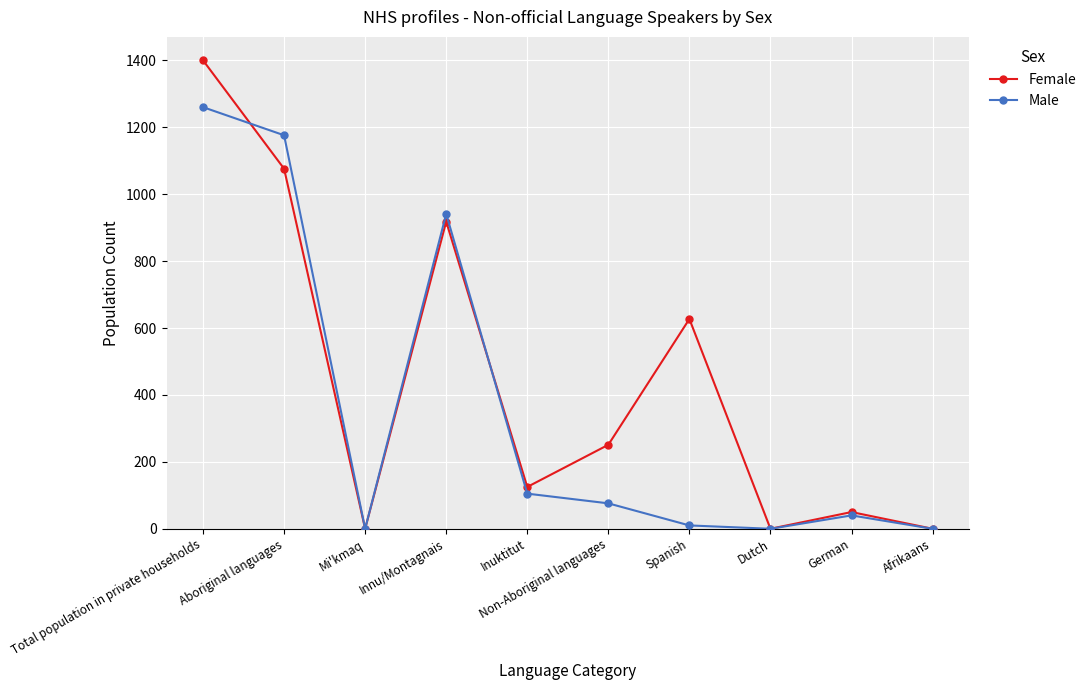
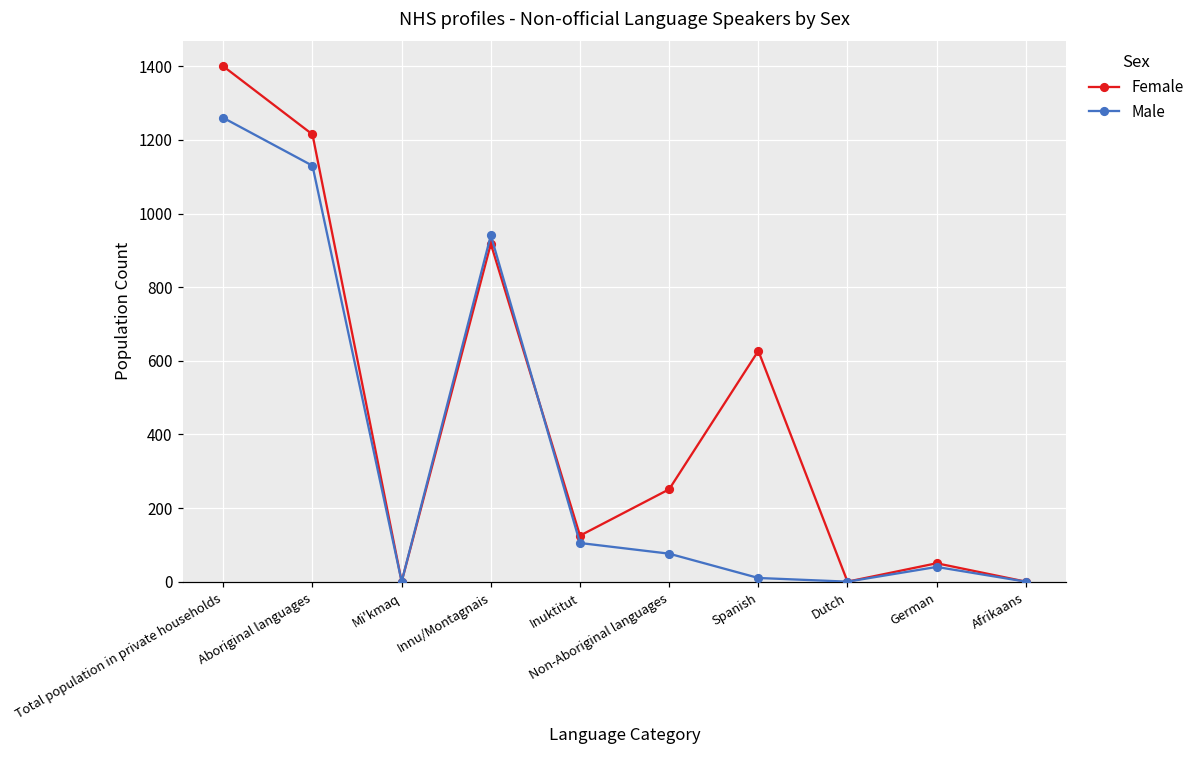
Female, Aboriginal languages: 1080 -> 1220
Male, Aboriginal languages: 1180 -> 1130
